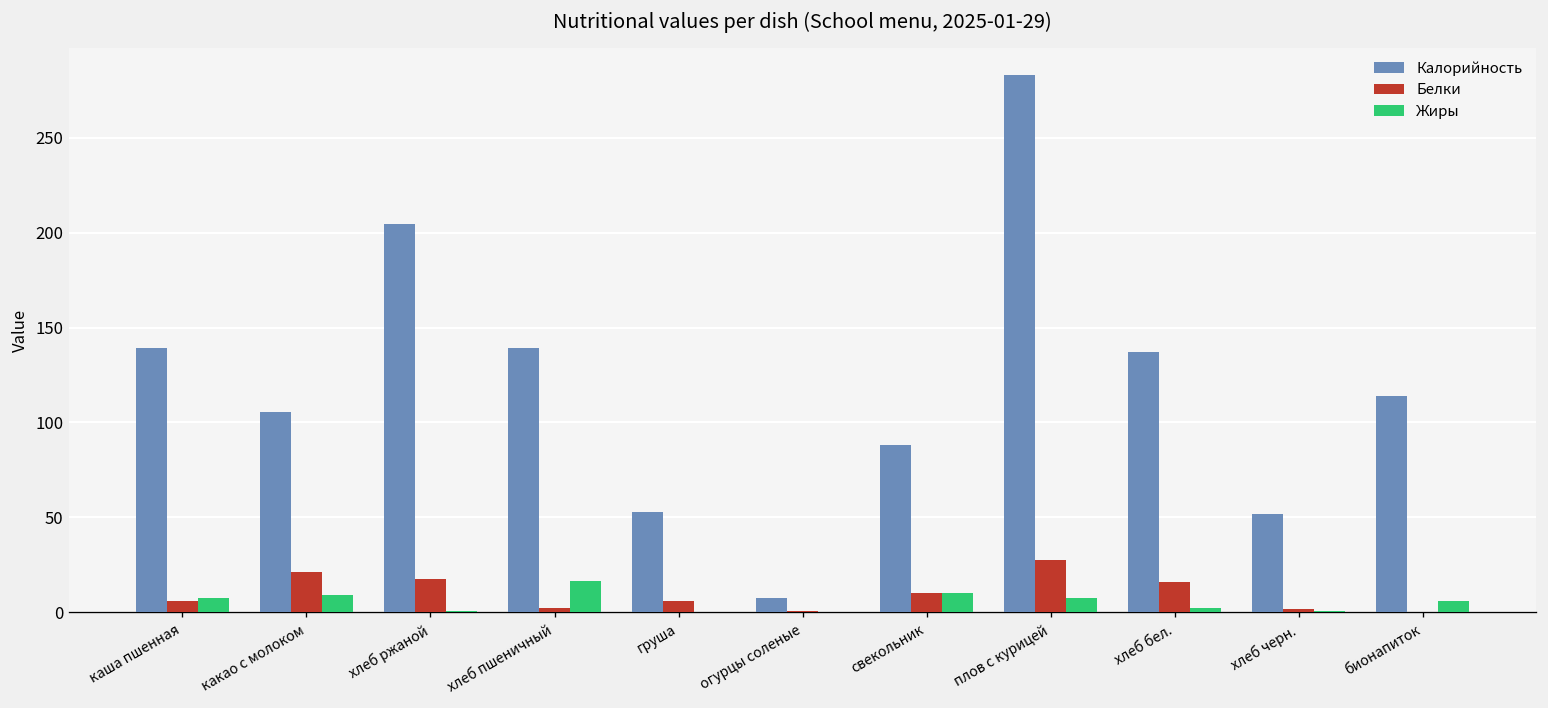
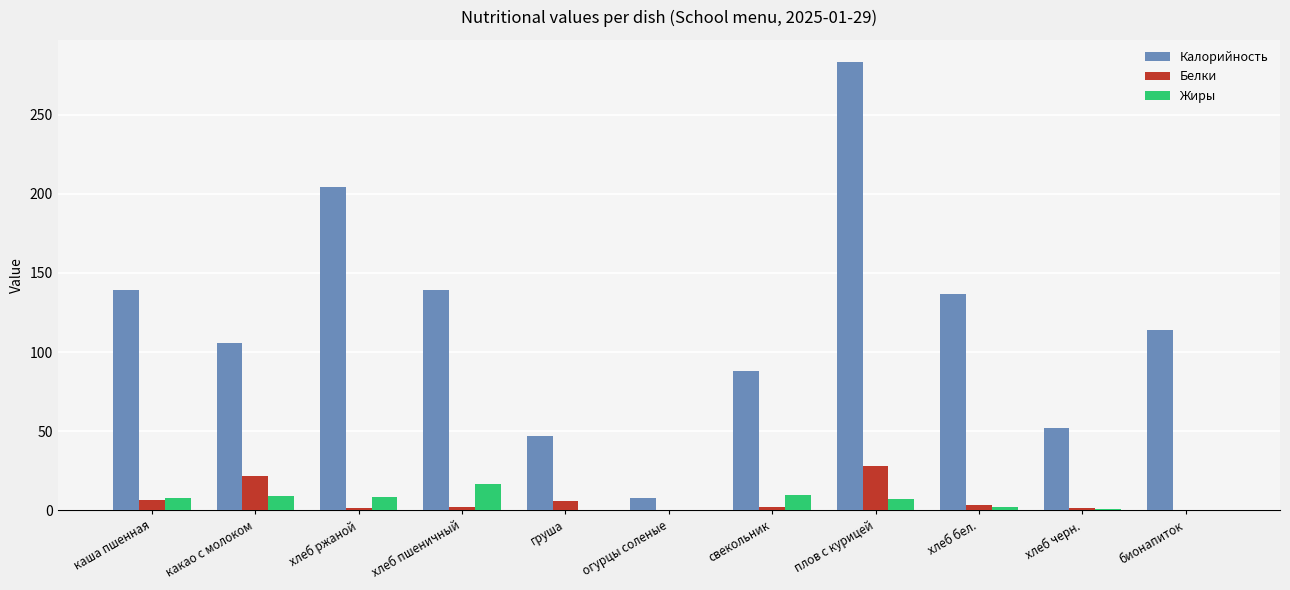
Белки, хлеб ржаной: 18 -> 2
Жиры, хлеб ржаной: 1 -> 9
Калорийность, груша: 53 -> 47
Белки, свекольник: 10 -> 2
Белки, хлеб бел.: 16 -> 3
Жиры, бионапиток: 6 -> 0
